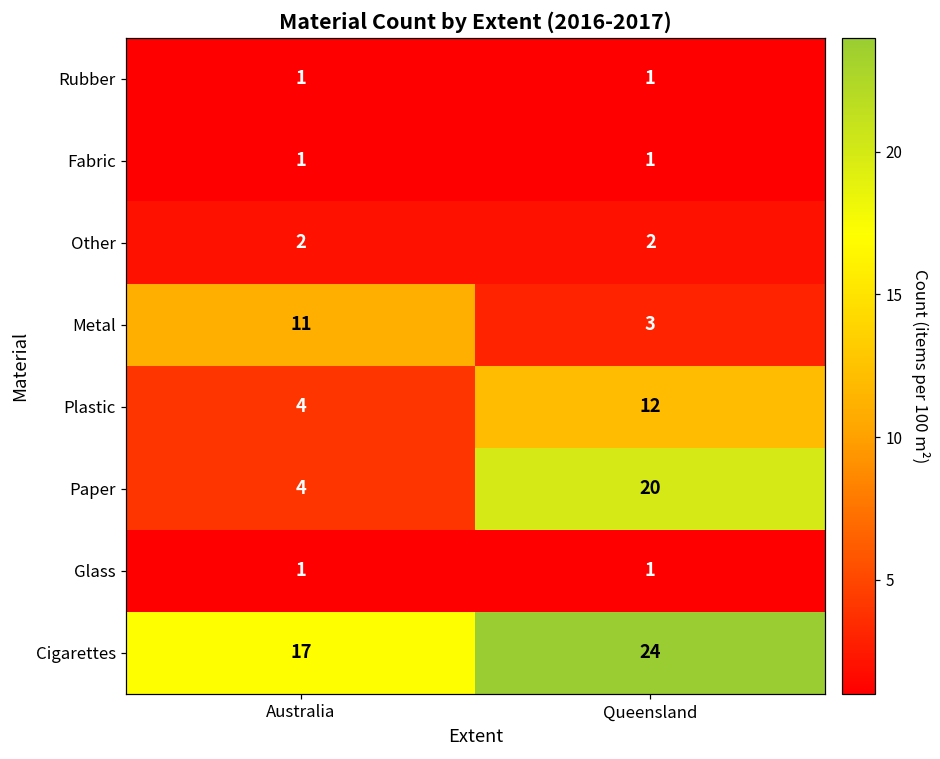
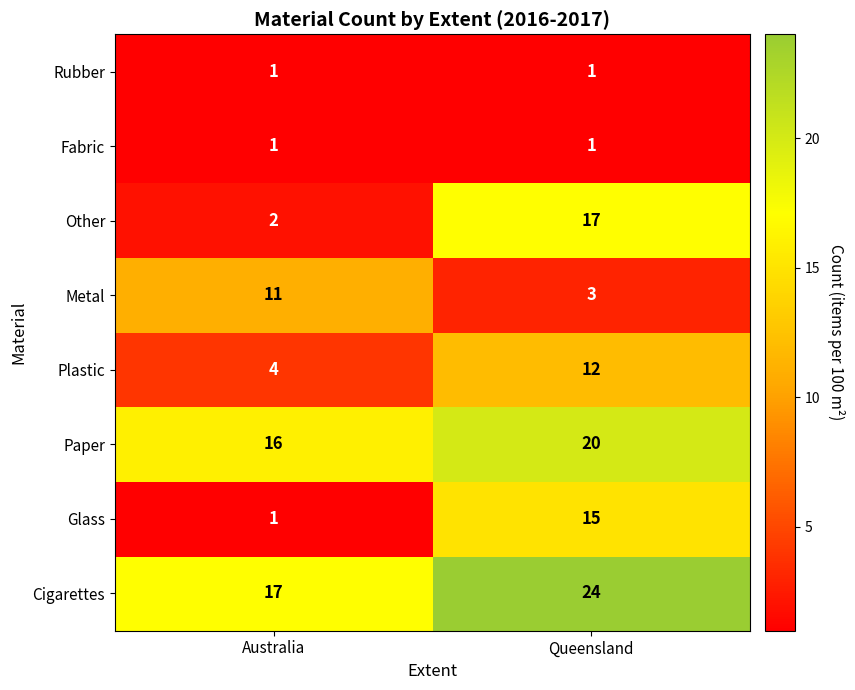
Other, Queensland: 2 -> 17
Paper, Australia: 4 -> 16
Glass, Queensland: 1 -> 15
